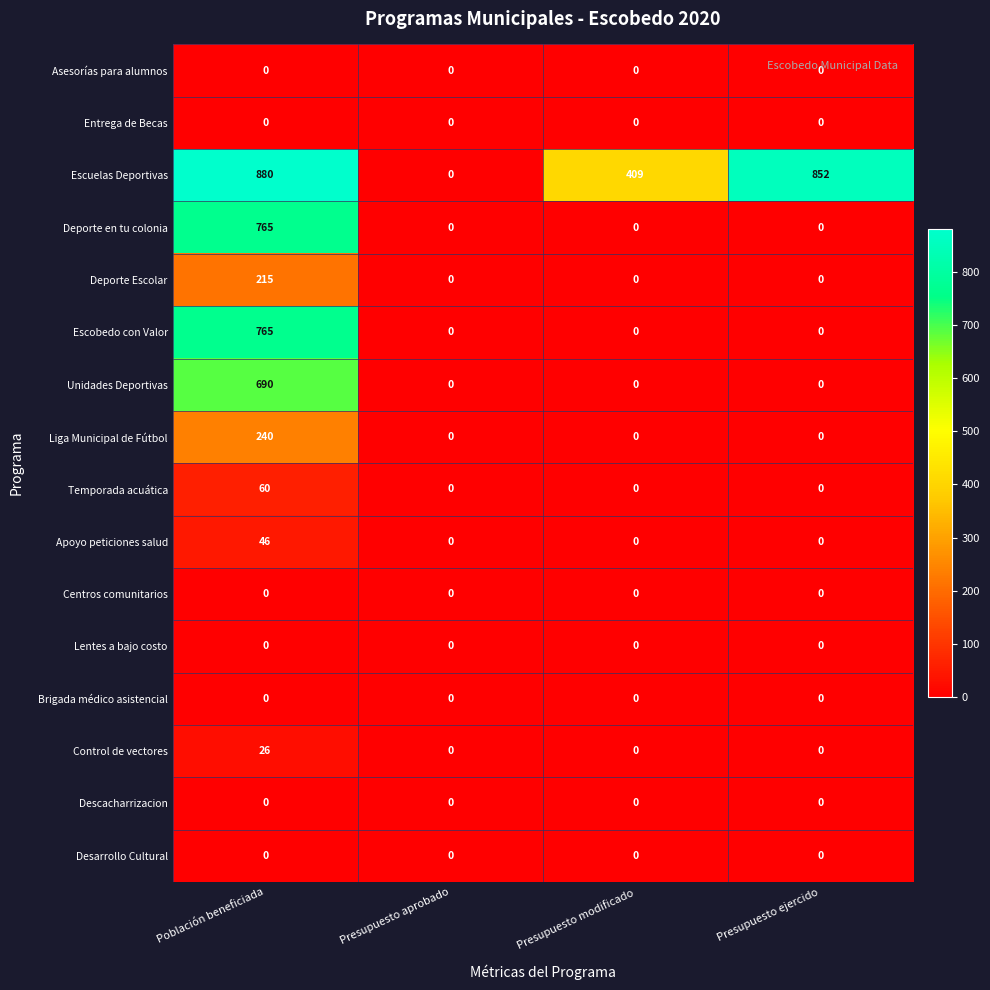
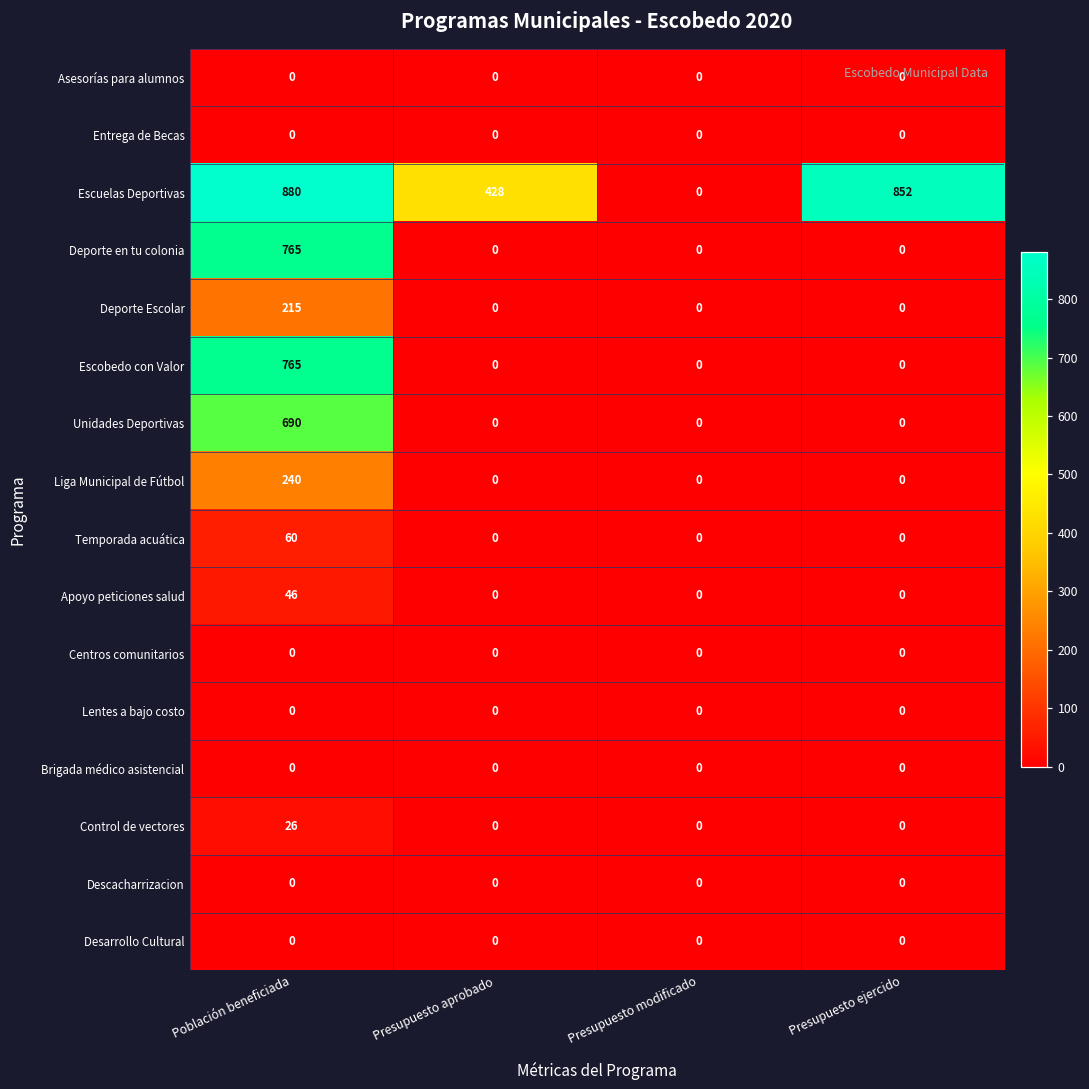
Escuelas Deportivas, Presupuesto aprobado: 0 -> 428
Escuelas Deportivas, Presupuesto modificado: 409 -> 0
